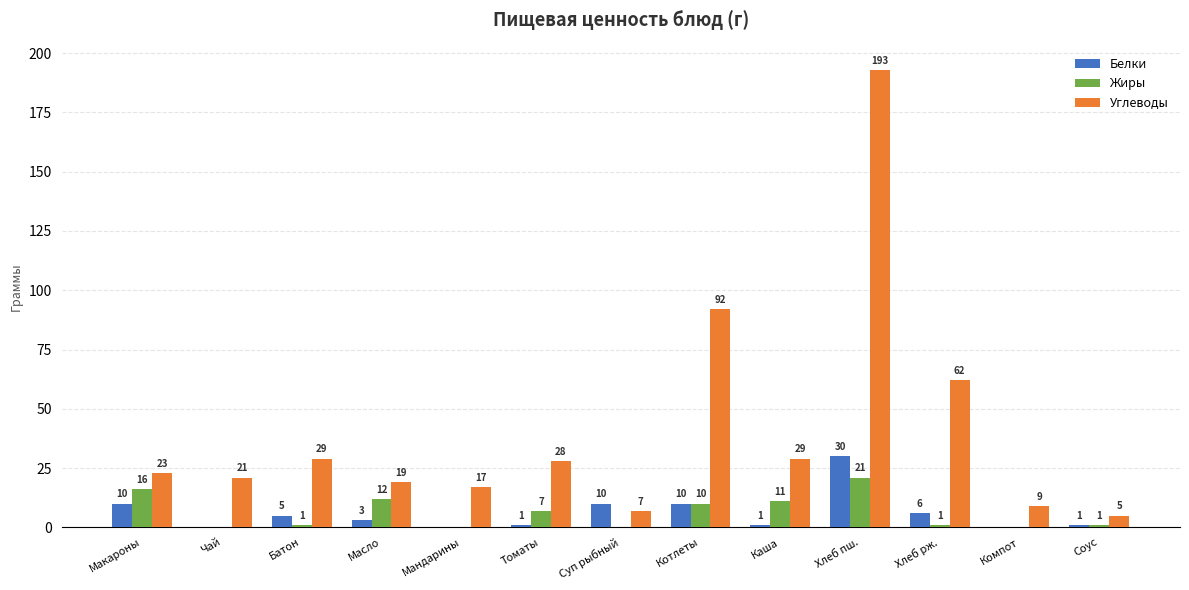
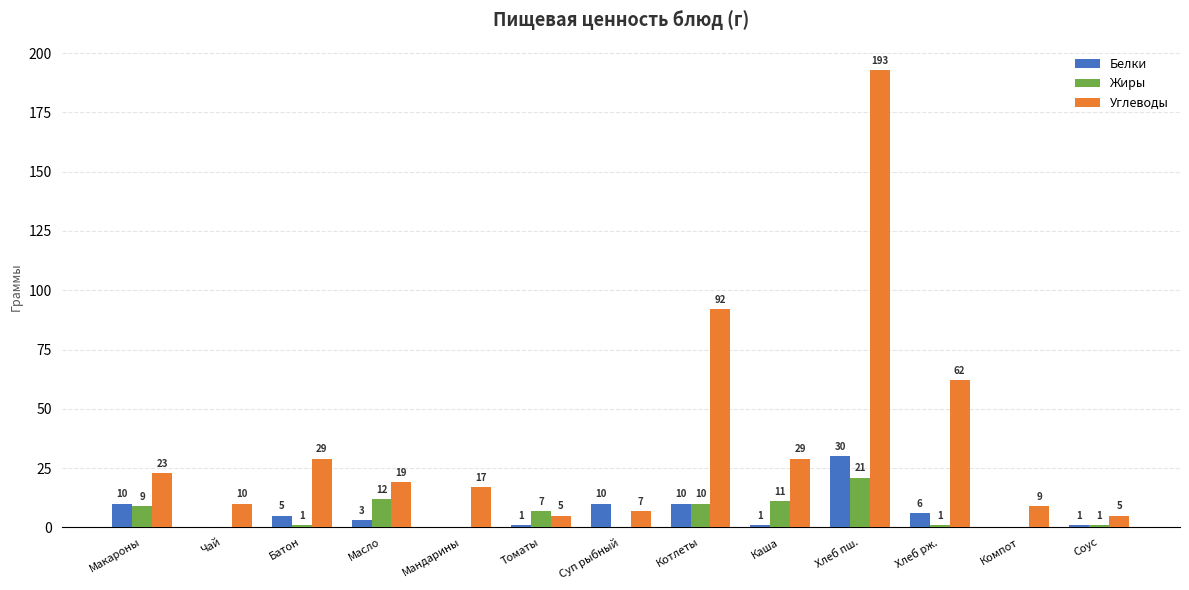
Жиры, Макароны: 16 -> 9
Углеводы, Чай: 21 -> 10
Углеводы, Томаты: 28 -> 5
